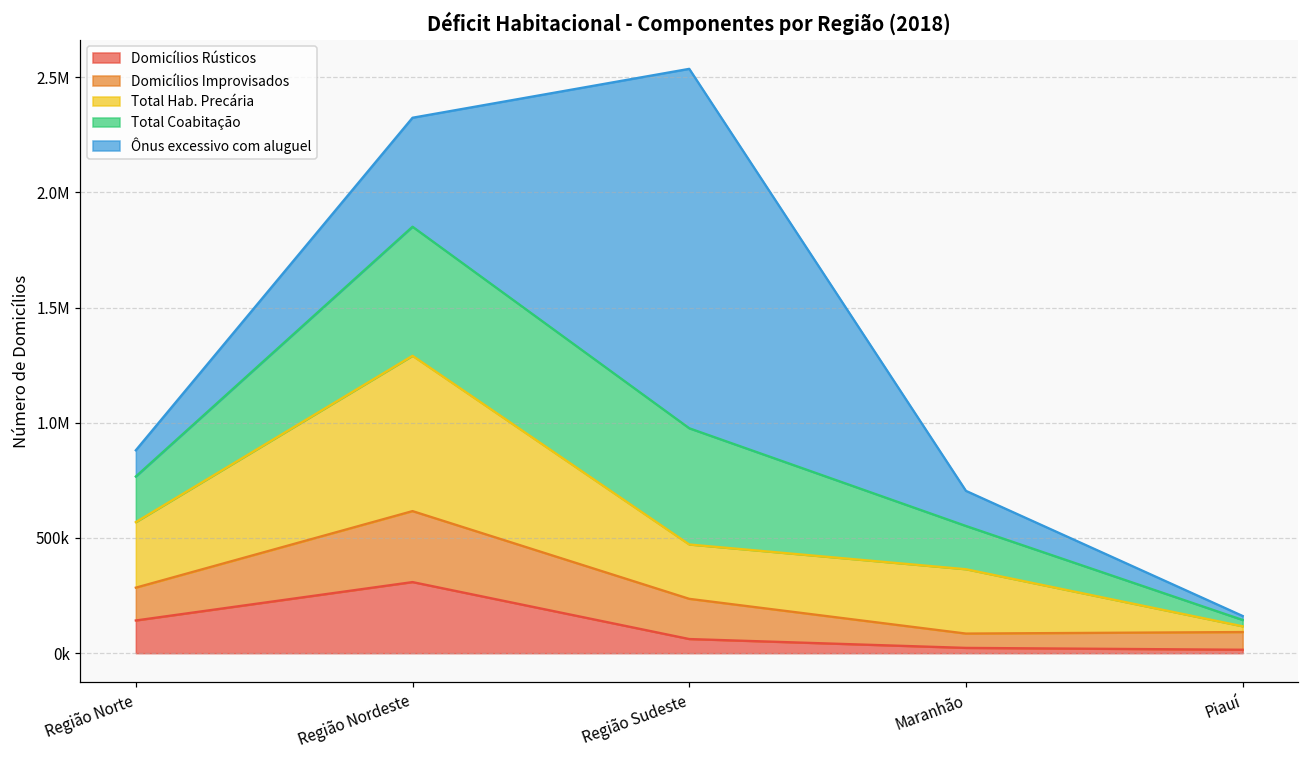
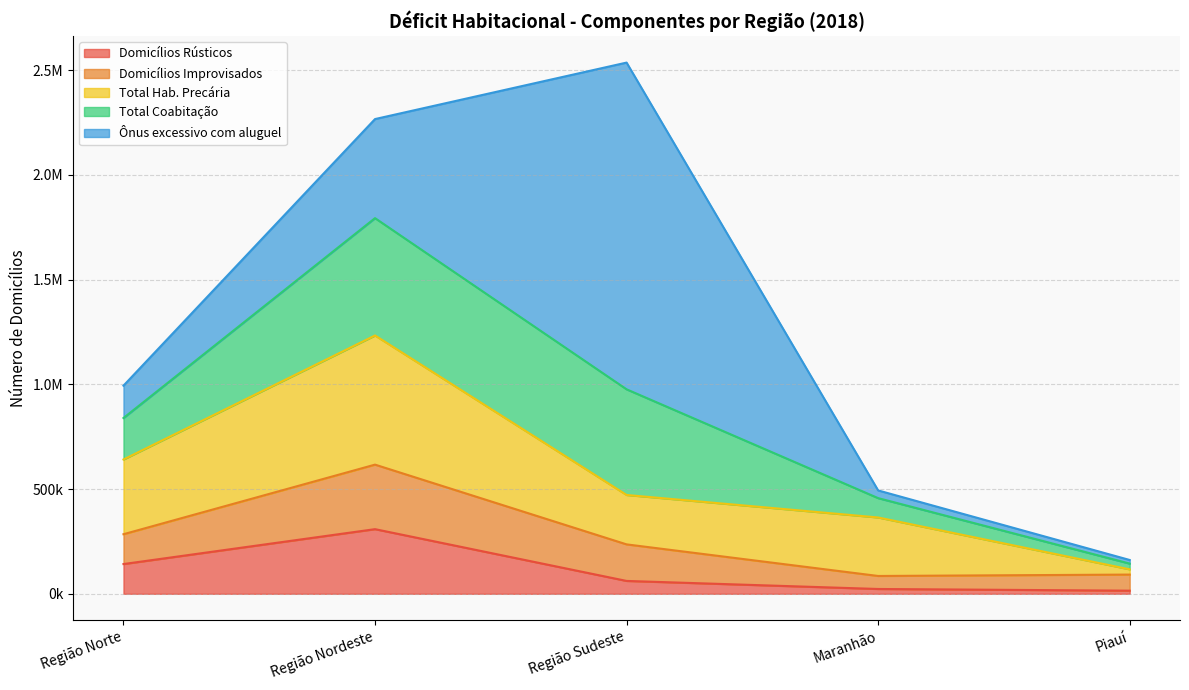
Total Hab. Precária, Região Norte: 280000 -> 360000
Ônus excessivo com aluguel, Região Norte: 110000 -> 150000
Total Hab. Precária, Região Nordeste: 670000 -> 620000
Total Coabitação, Maranhão: 190000 -> 90000
Ônus excessivo com aluguel, Maranhão: 150000 -> 40000
